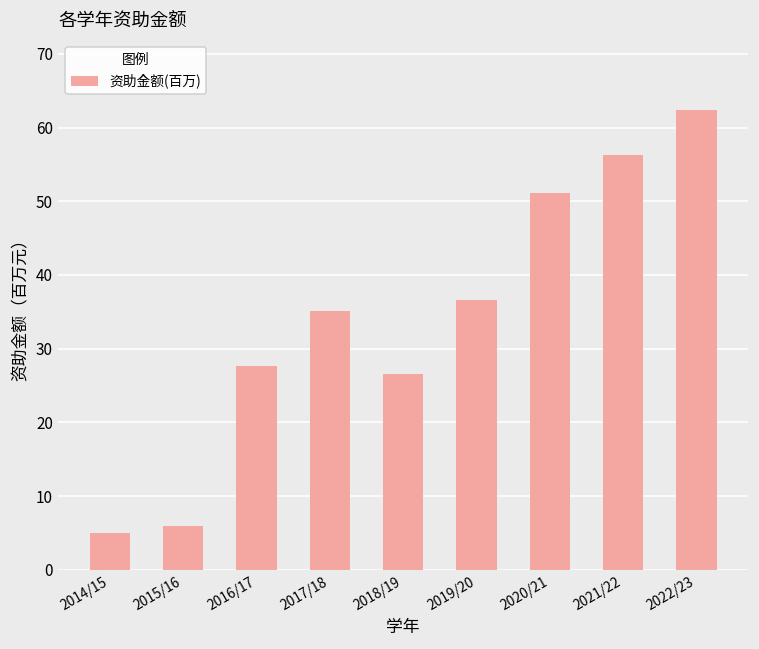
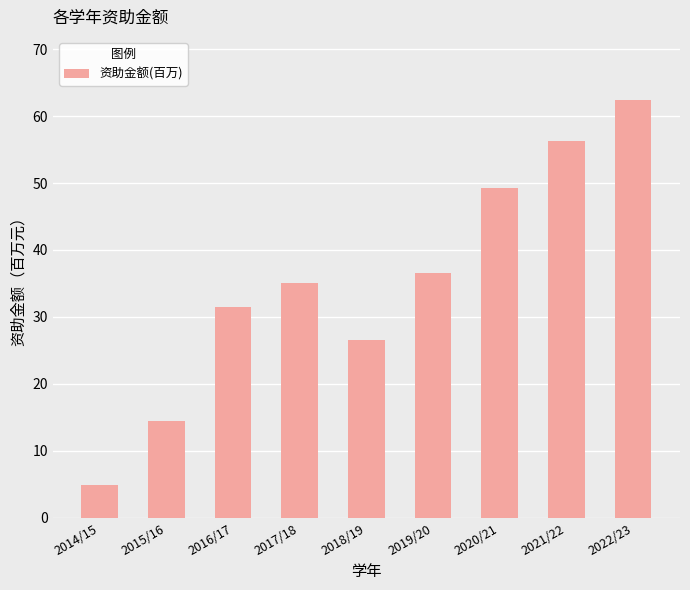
2015/16: 6 -> 14
2016/17: 28 -> 31
2020/21: 51 -> 49
